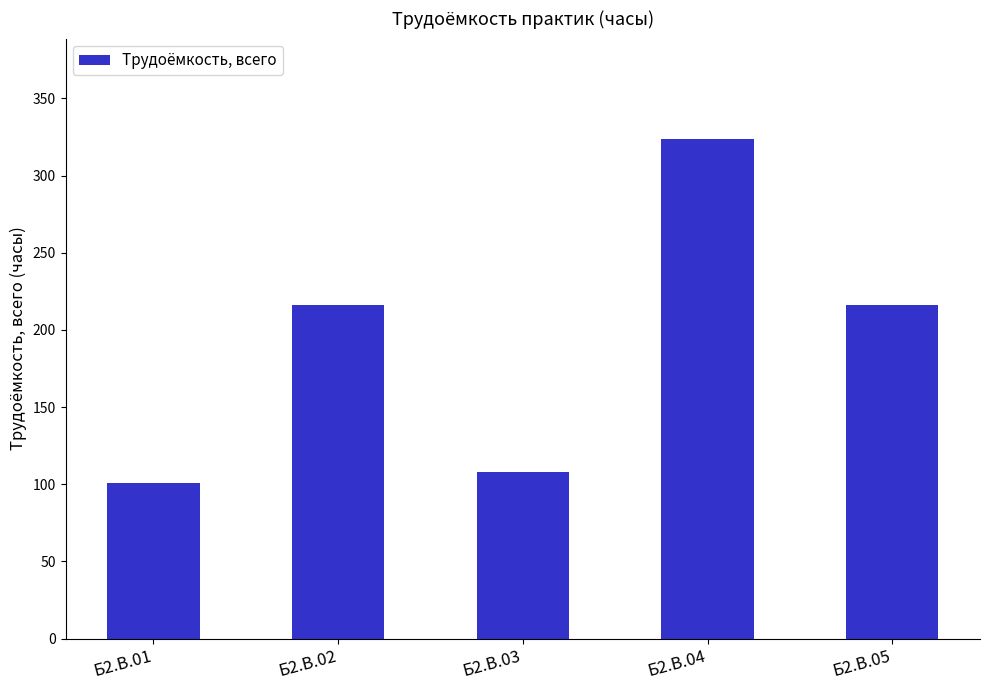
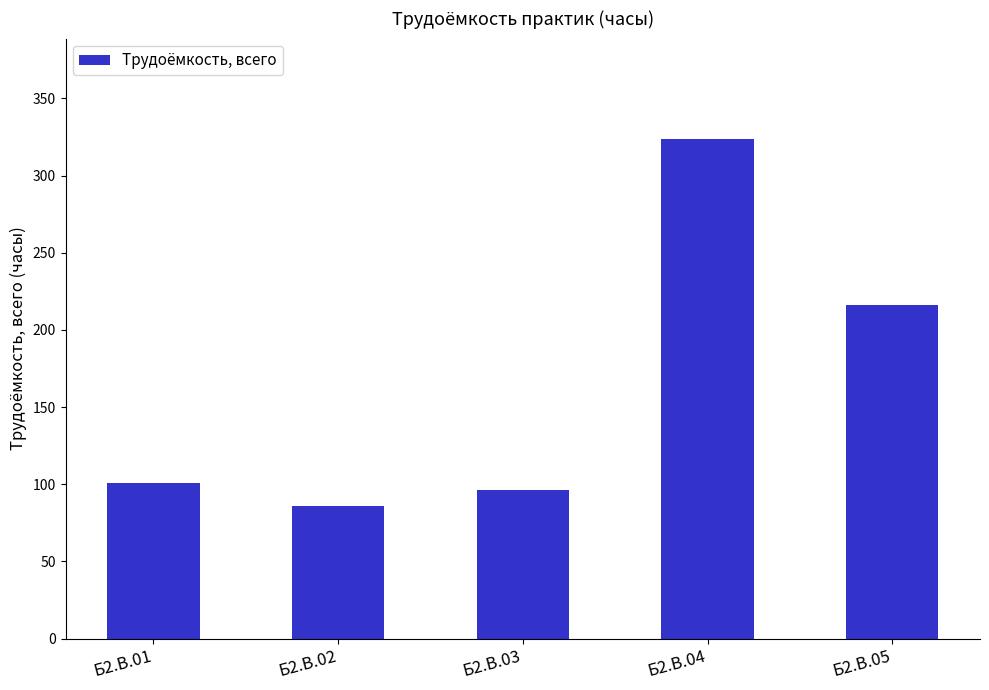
Б2.В.02: 216 -> 86
Б2.В.03: 108 -> 96
